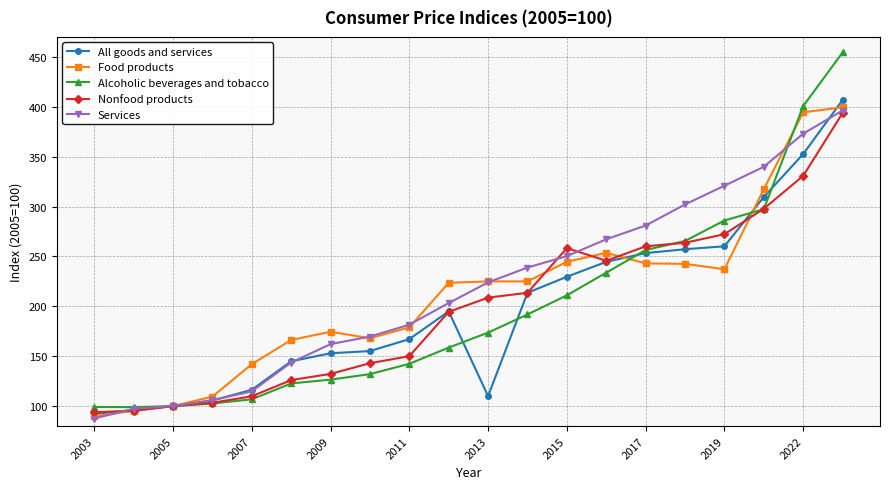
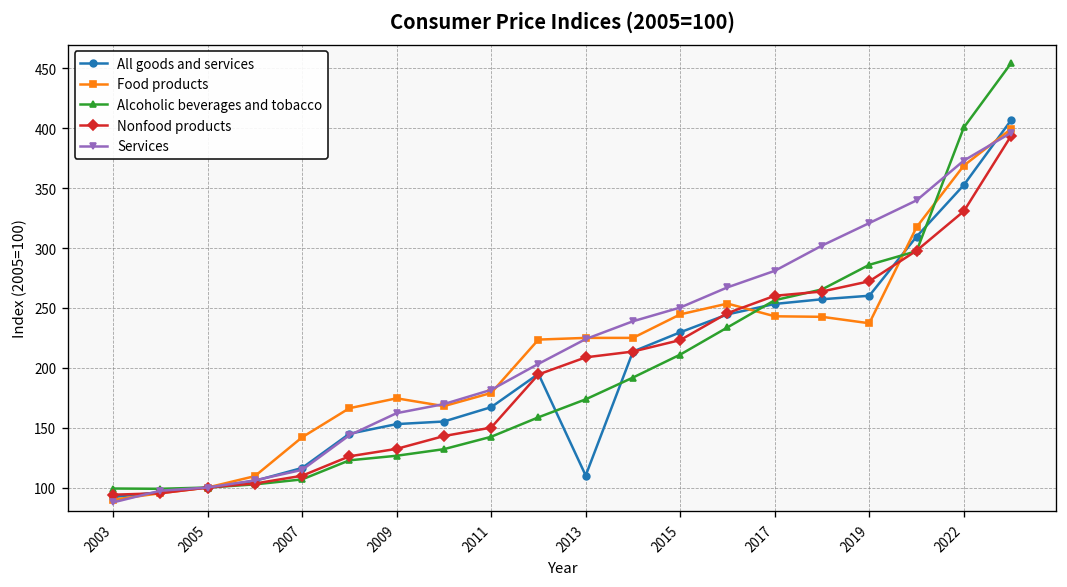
Nonfood products, 2015: 260 -> 220
Food products, 2022: 390 -> 370
